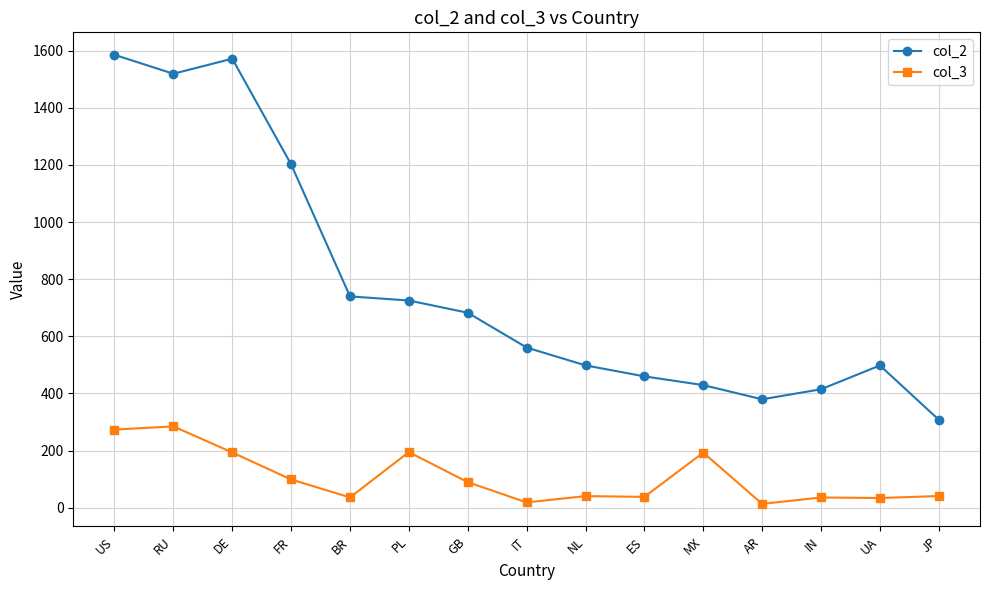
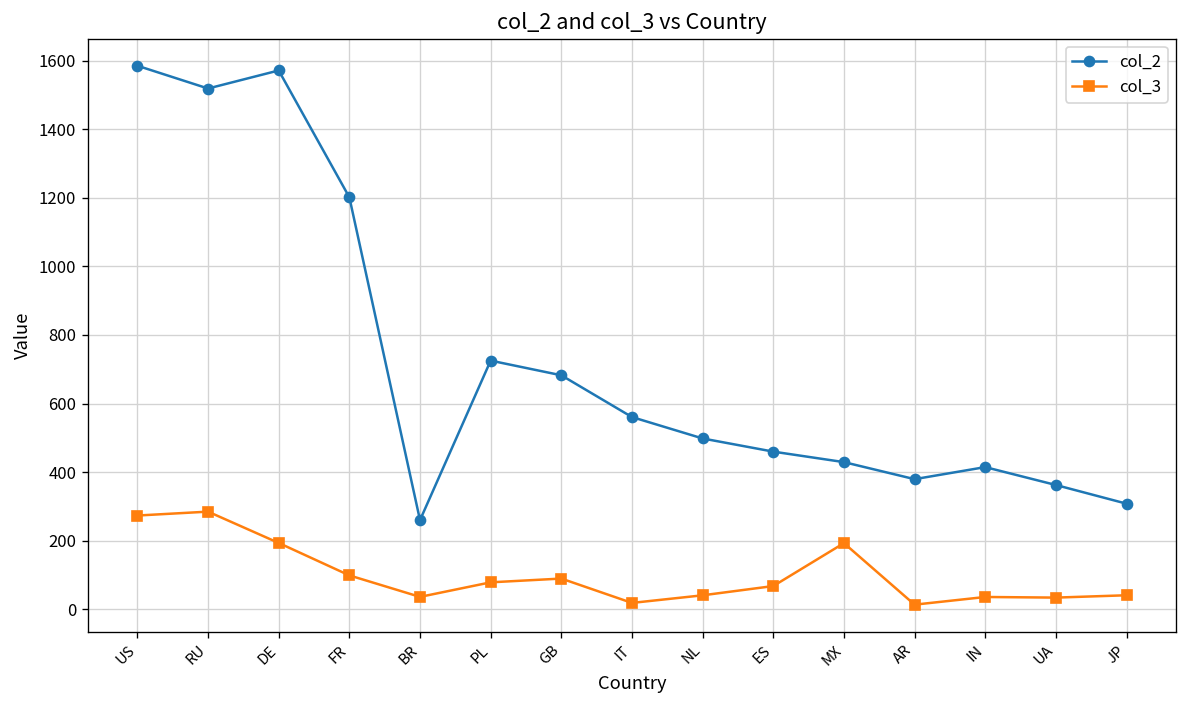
col_2, BR: 740 -> 260
col_3, PL: 190 -> 80
col_3, ES: 40 -> 70
col_2, UA: 500 -> 360
